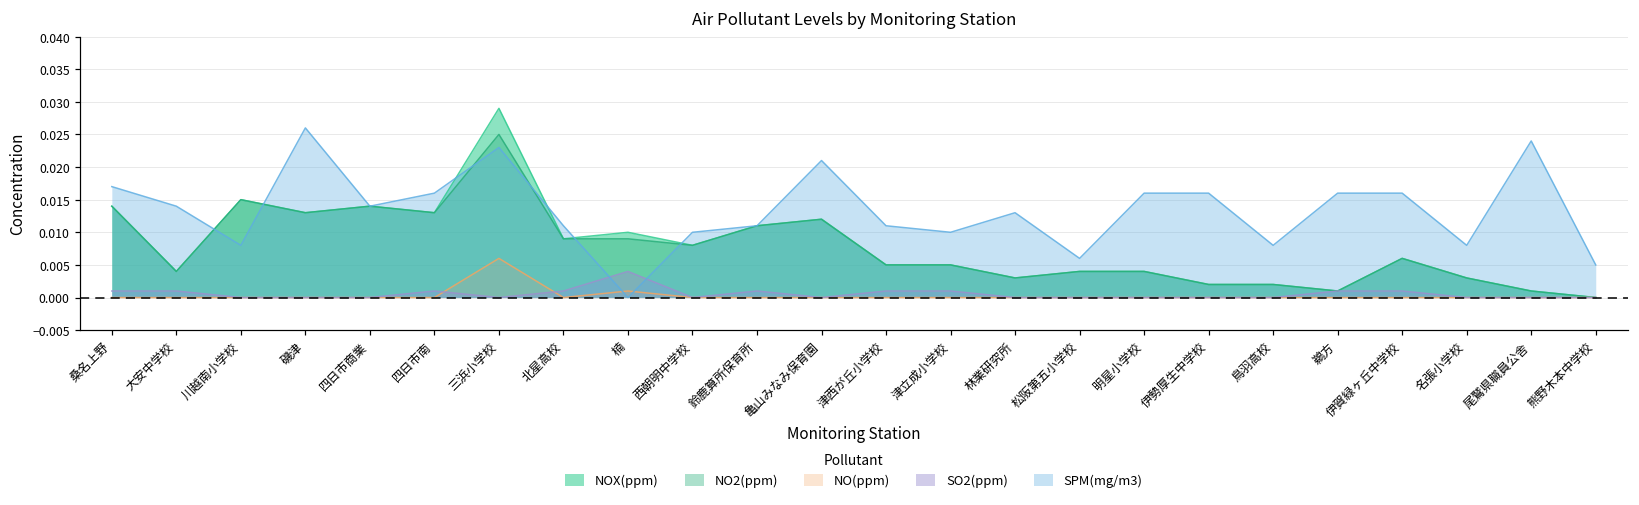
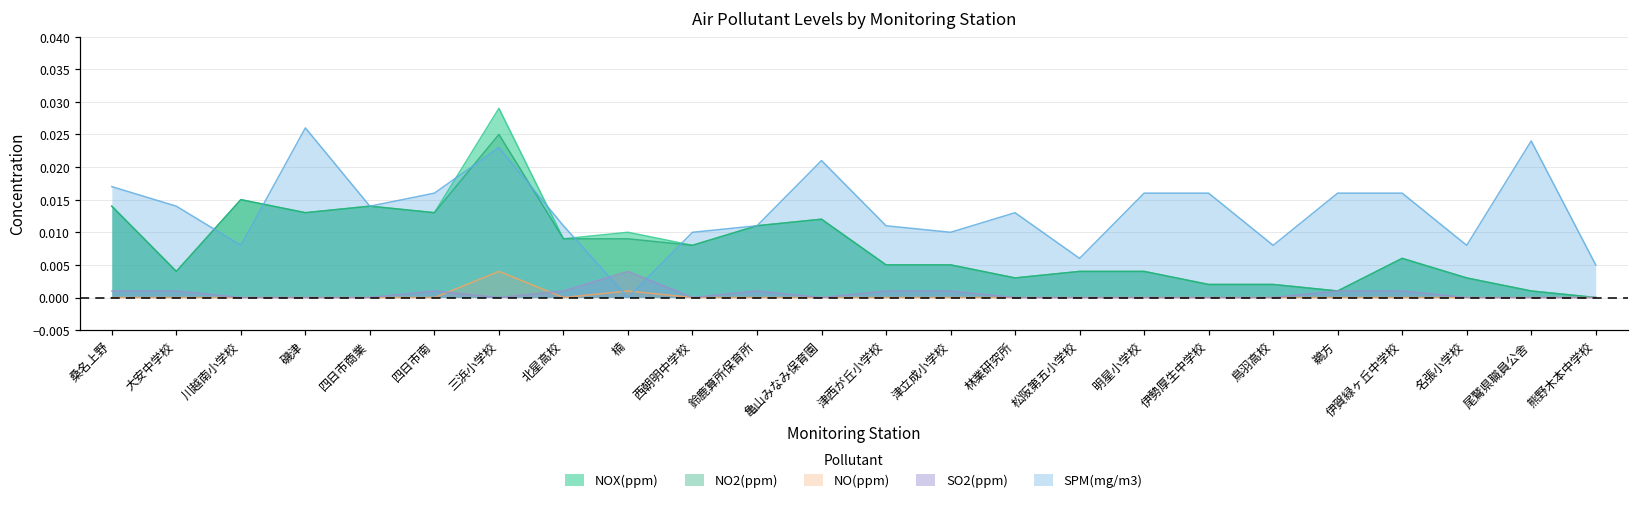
NO(ppm), 三浜小学校: 0.006 -> 0.004
